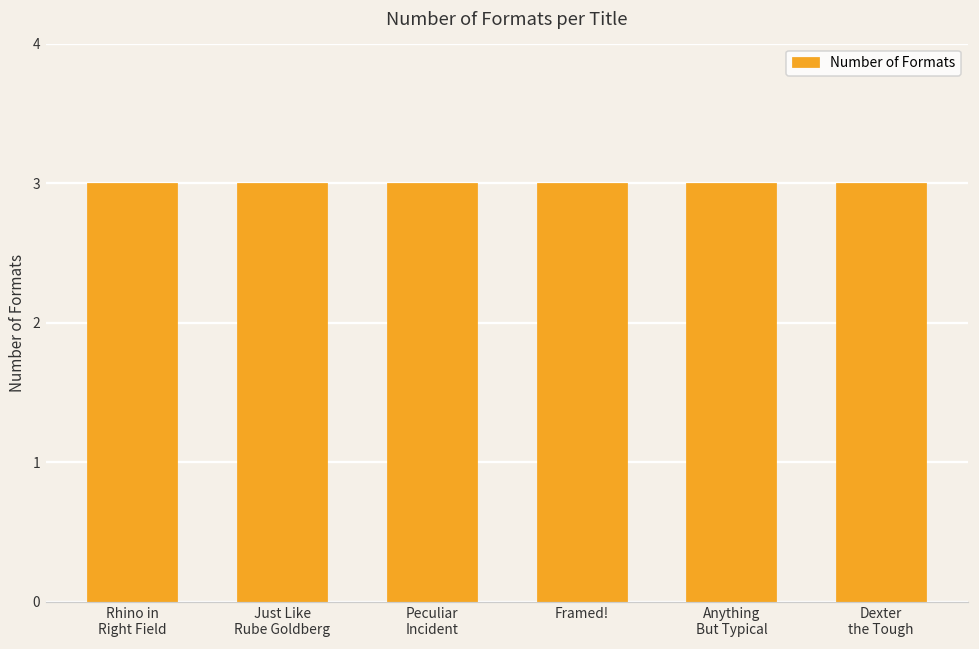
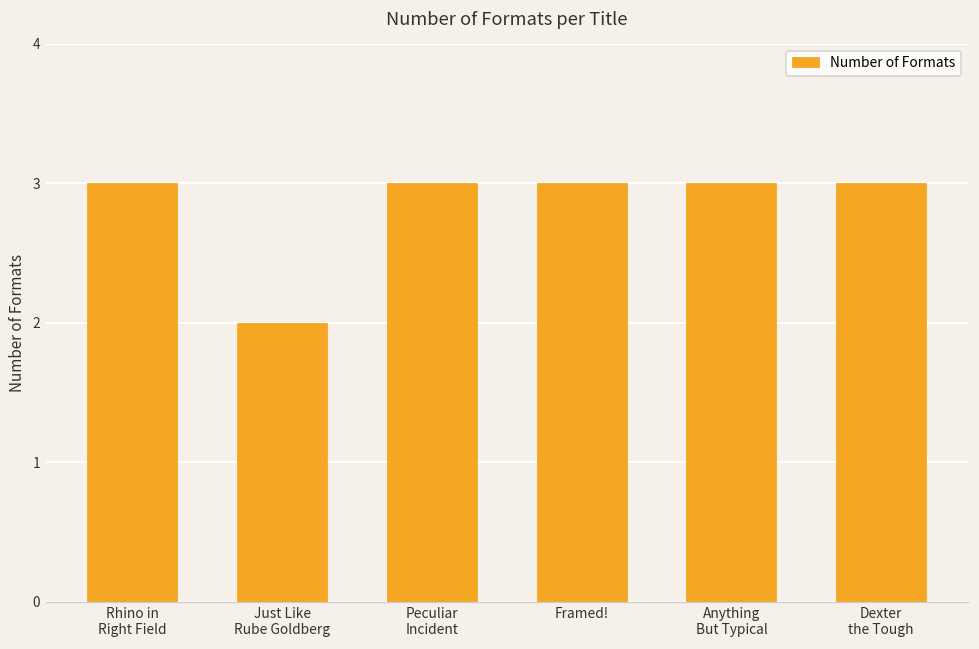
Just Like Rube Goldberg: 3 -> 2
